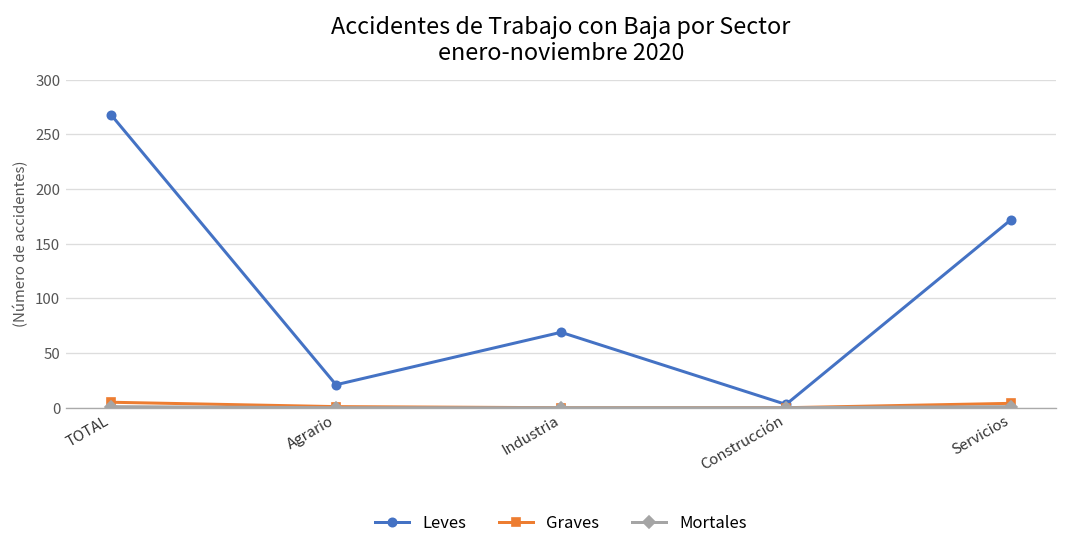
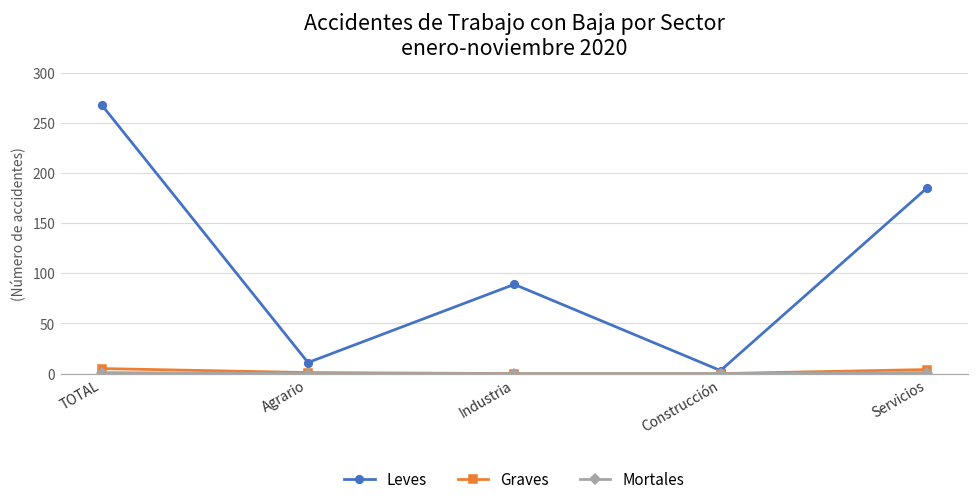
Leves, Agrario: 20 -> 10
Leves, Industria: 70 -> 90
Leves, Servicios: 170 -> 190
